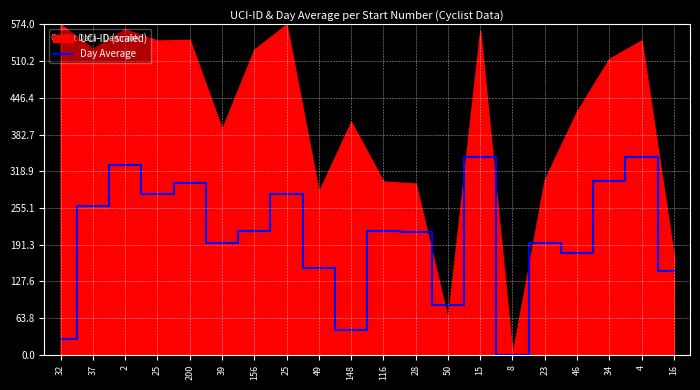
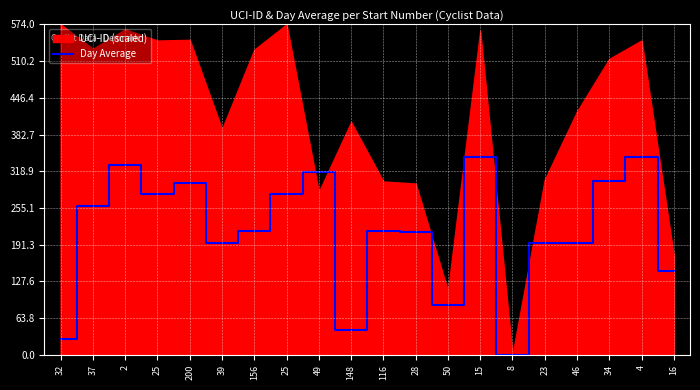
Day Average, 49: 150 -> 320
UCI-ID (scaled), 50: 60 -> 110
Day Average, 46: 180 -> 190
